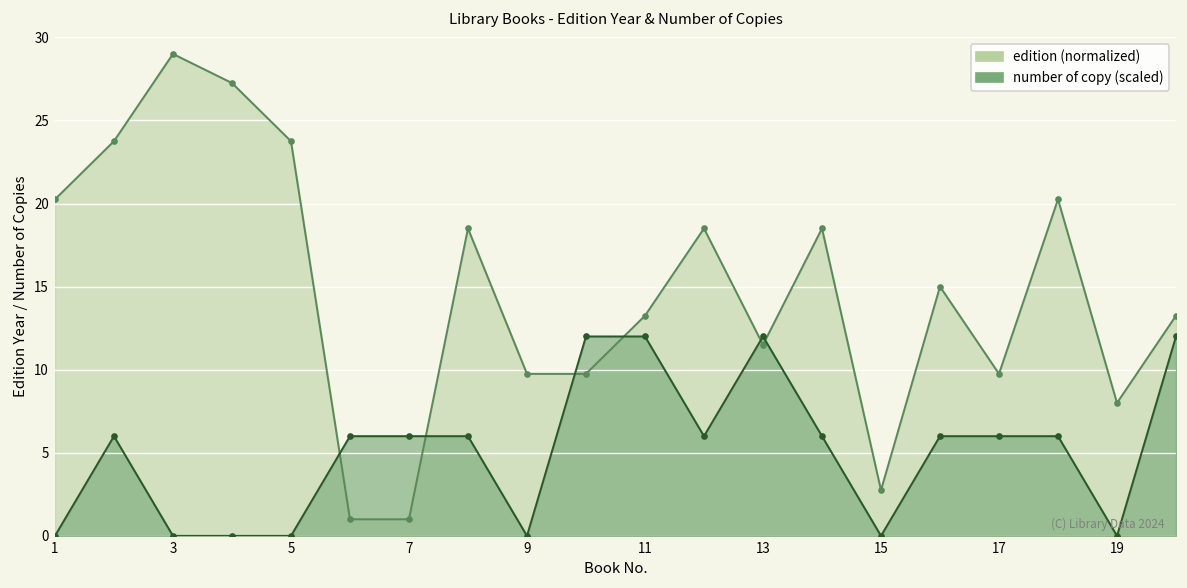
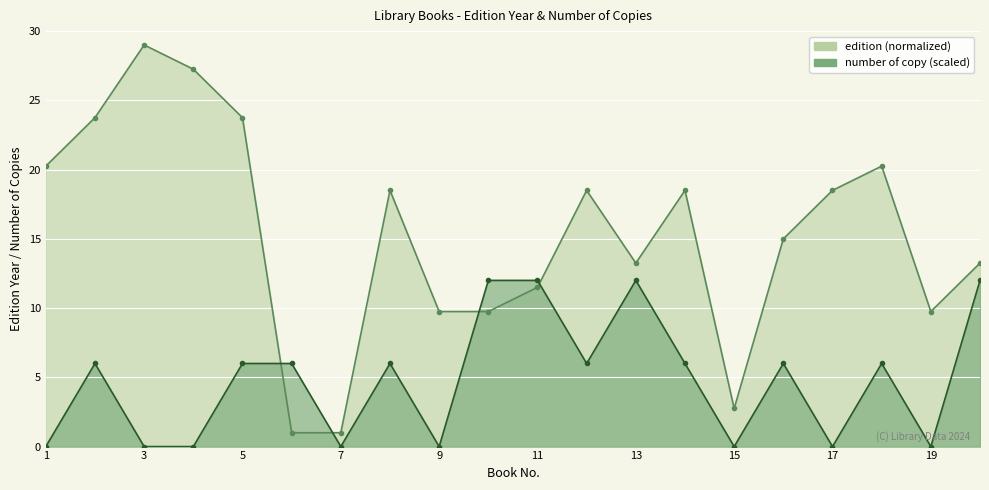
number of copy (scaled), 5: 0.0 -> 6.0
number of copy (scaled), 7: 6.0 -> 0.0
edition (normalized), 11: 13.3 -> 11.5
edition (normalized), 13: 11.5 -> 13.3
edition (normalized), 17: 9.8 -> 18.5
number of copy (scaled), 17: 6.0 -> 0.0
edition (normalized), 19: 8.0 -> 9.8
